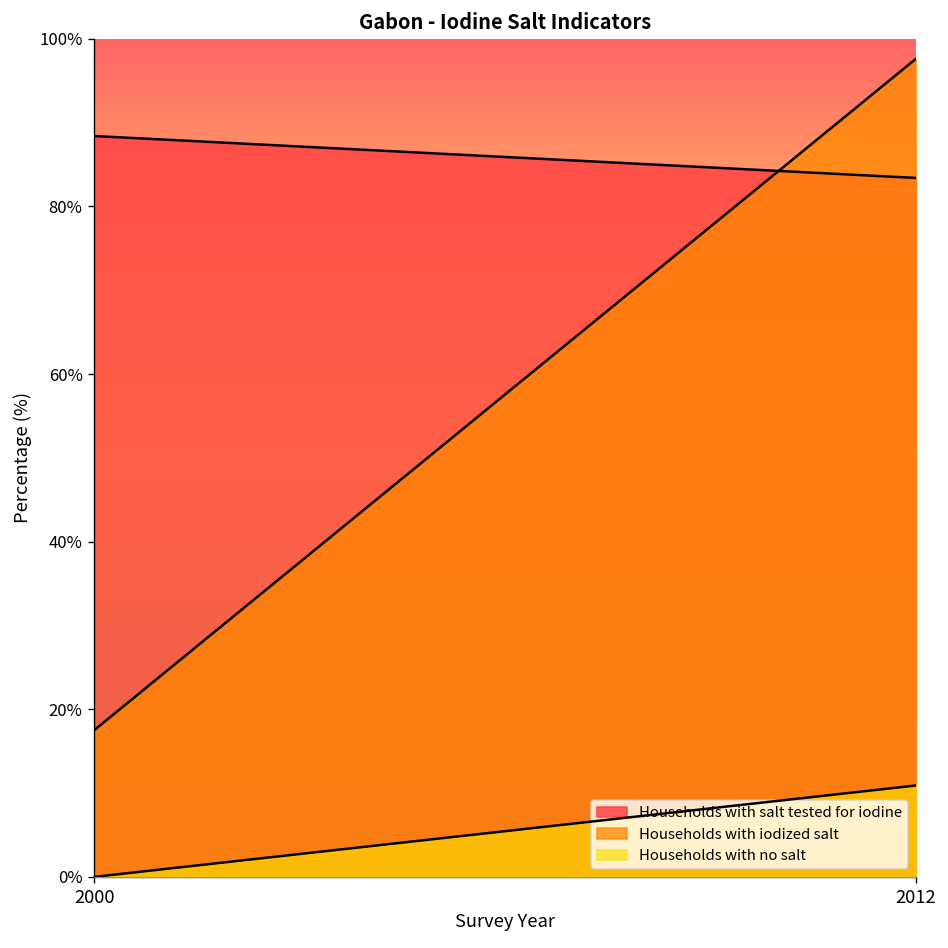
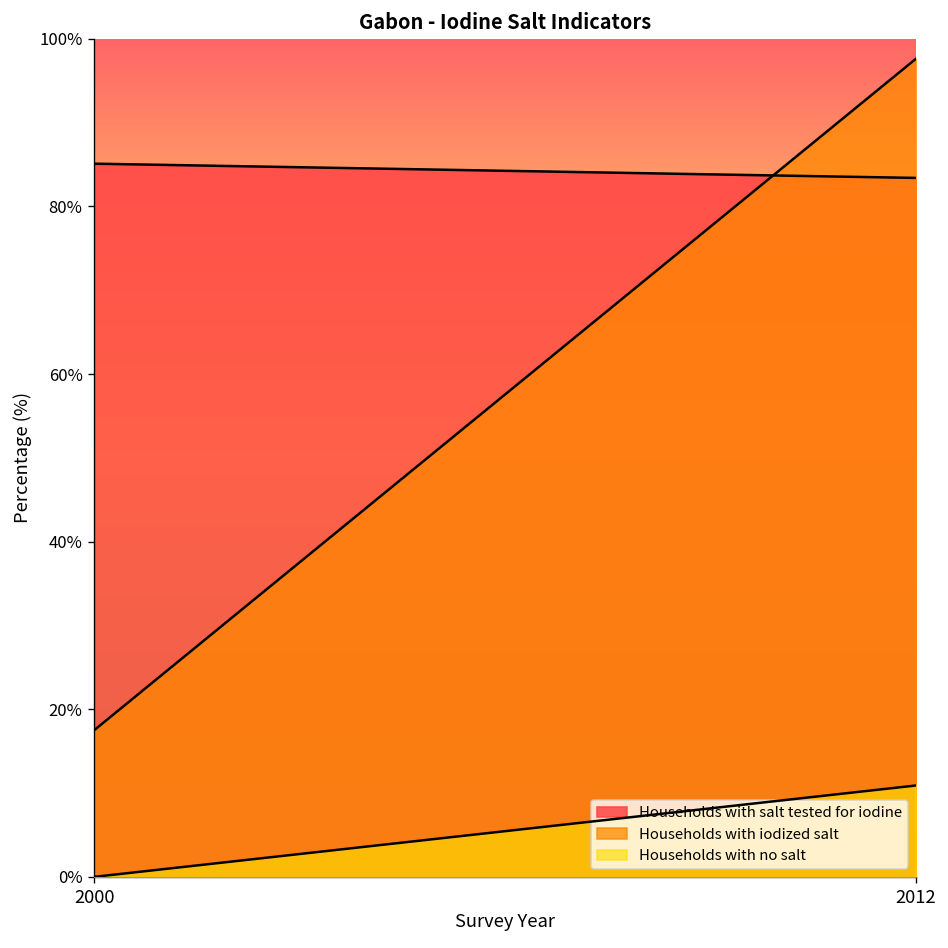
Households with salt tested for iodine, 2000: 88% -> 85%
